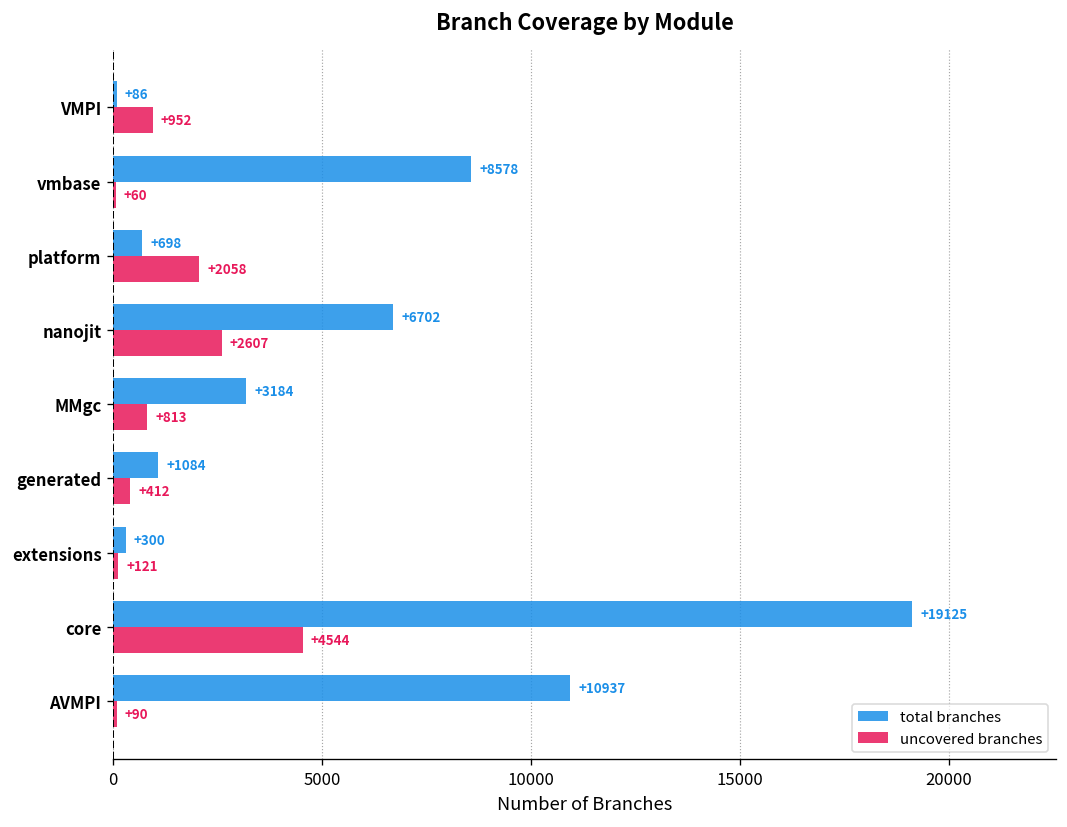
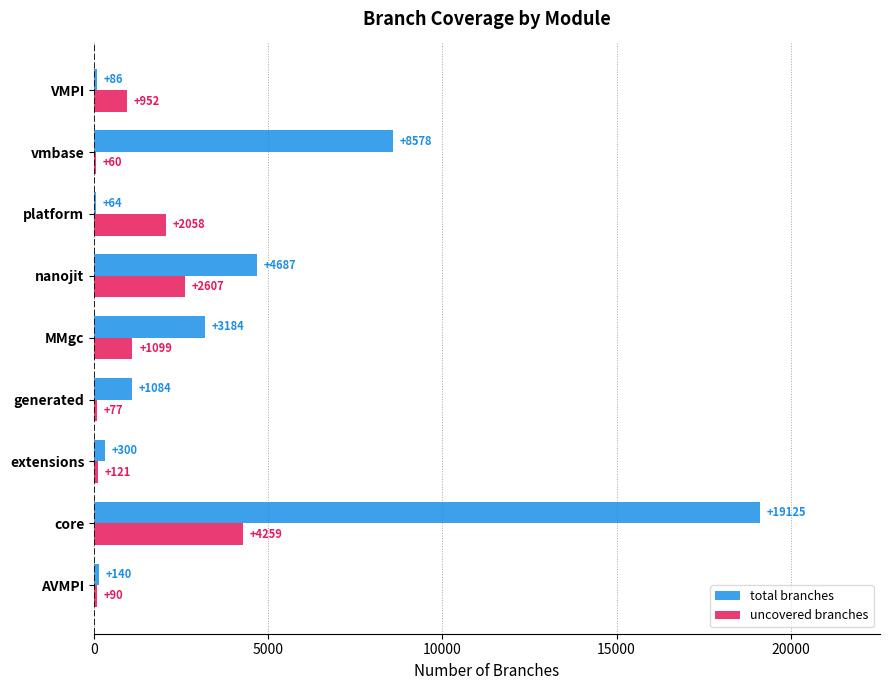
total branches, platform: +698 -> +64
total branches, nanojit: +6702 -> +4687
uncovered branches, MMgc: +813 -> +1099
uncovered branches, generated: +412 -> +77
uncovered branches, core: +4544 -> +4259
total branches, AVMPI: +10937 -> +140
